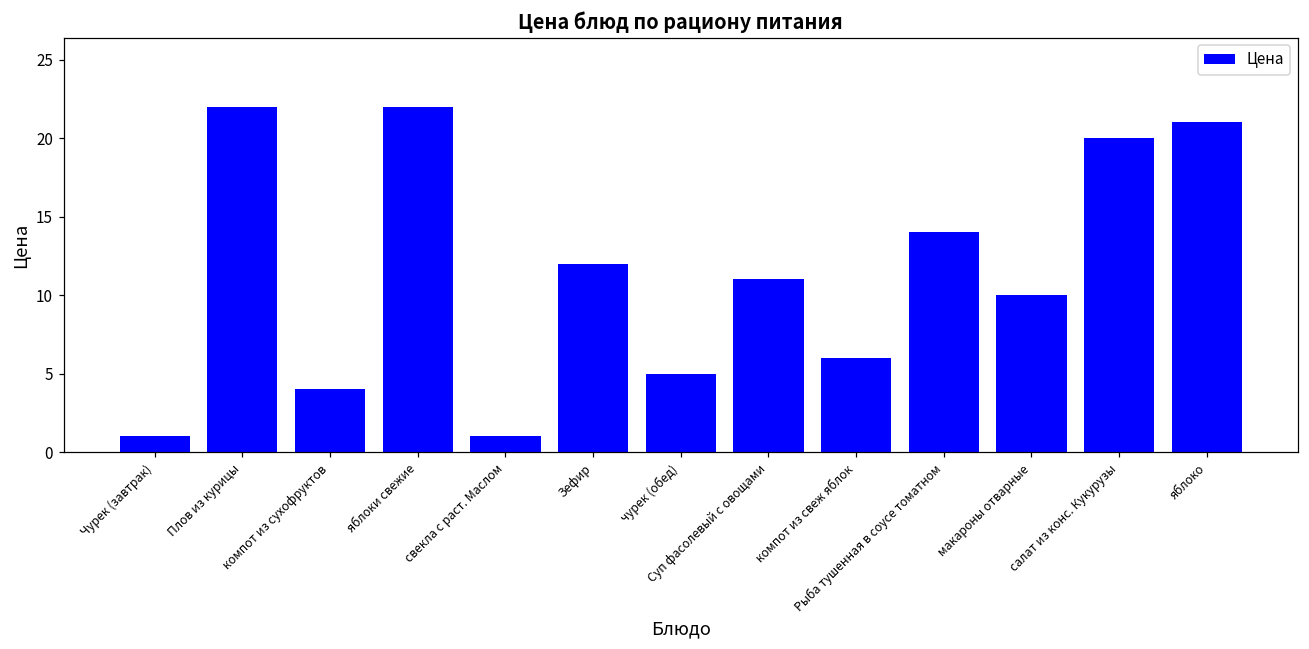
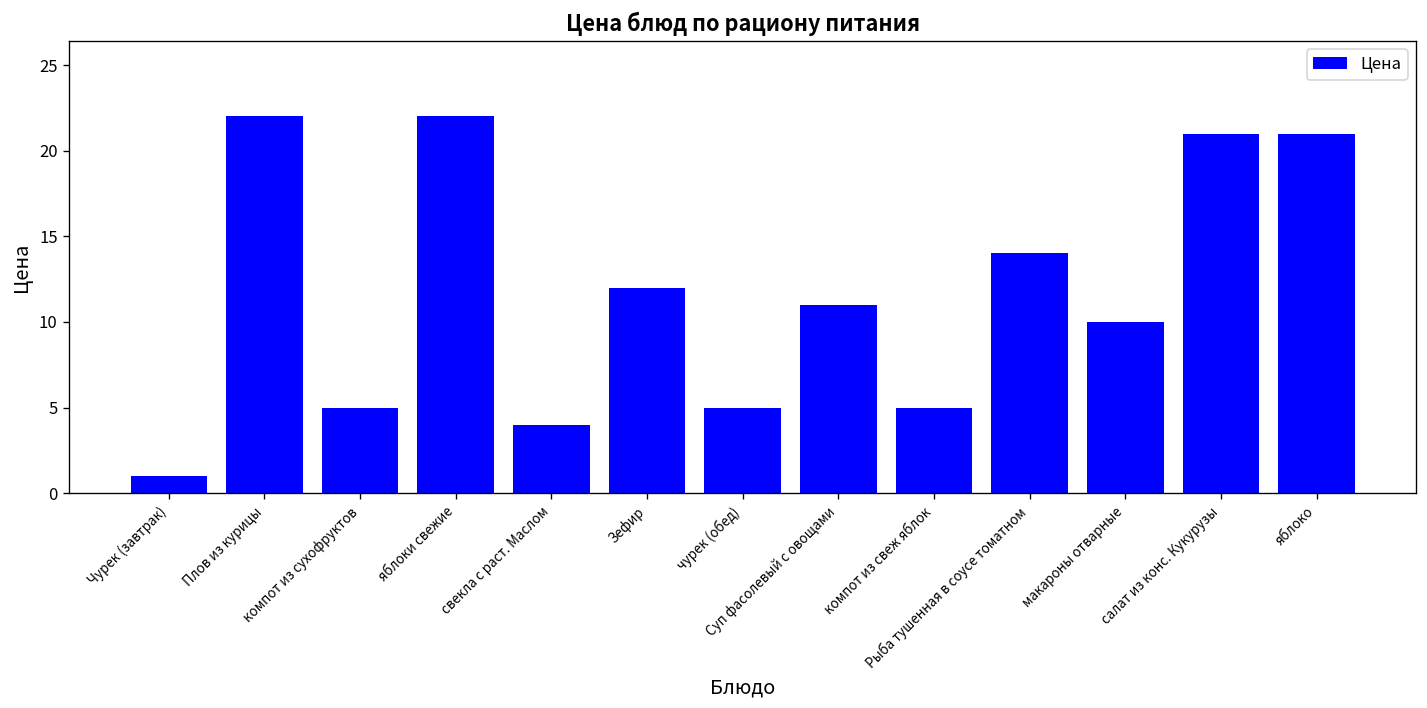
компот из сухофруктов: 4 -> 5
свекла с раст. Маслом: 1 -> 4
компот из свеж яблок: 6 -> 5
салат из конс. Кукурузы: 20 -> 21
